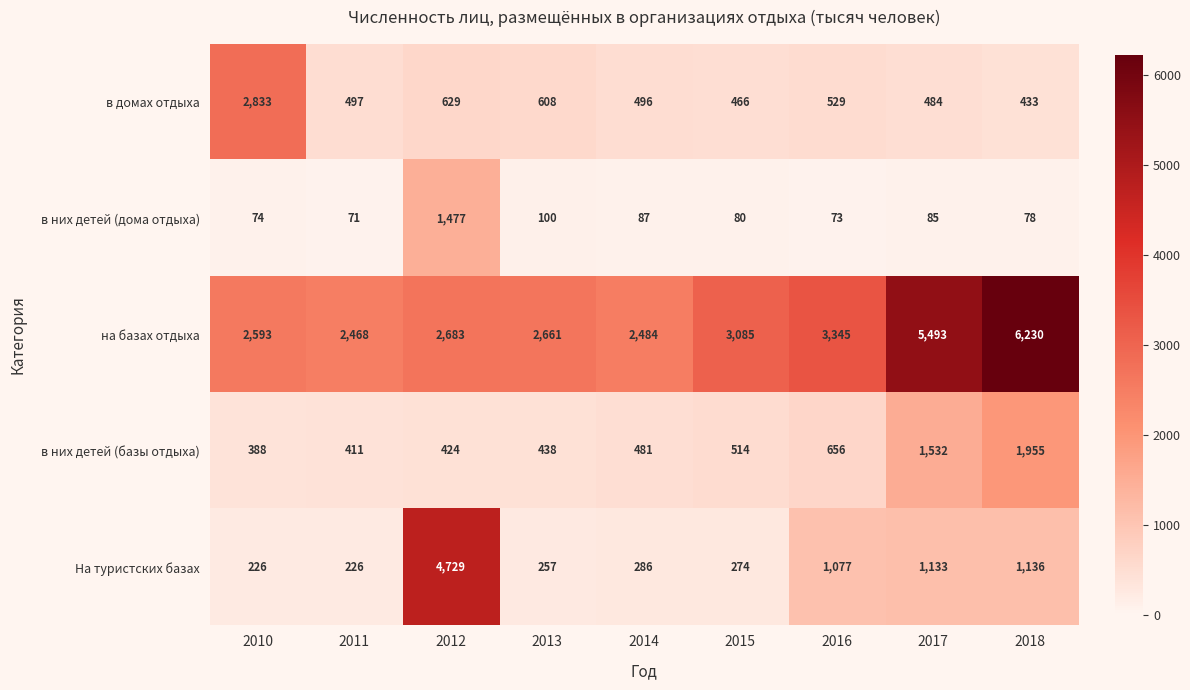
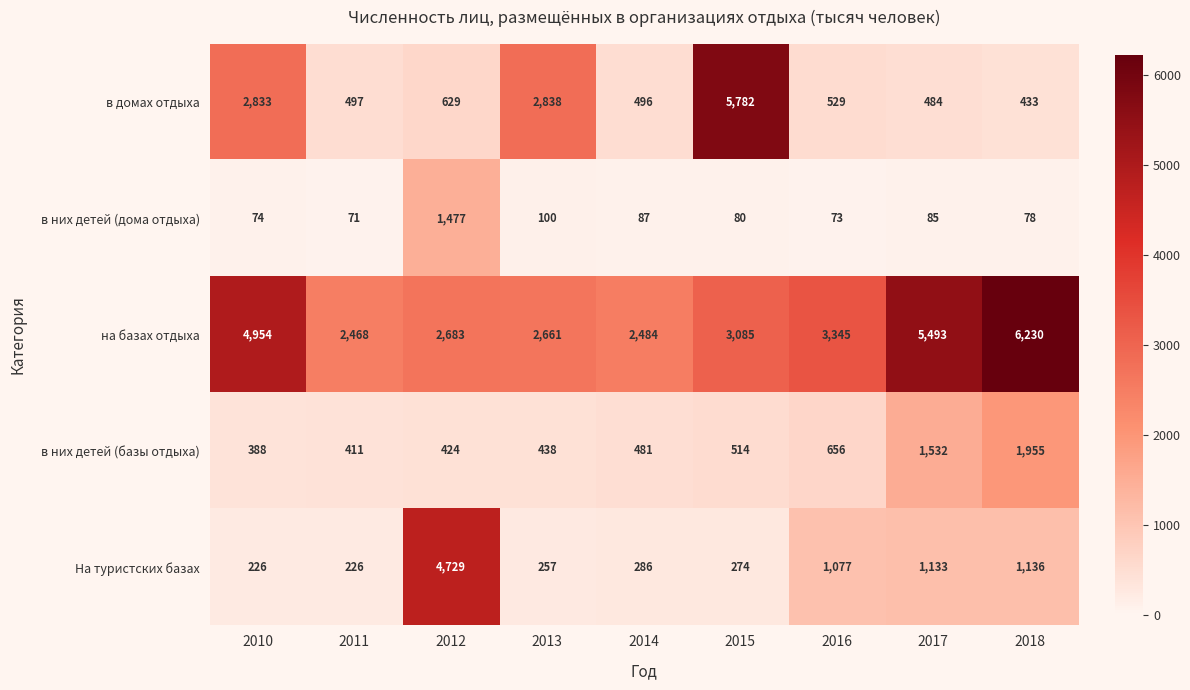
в домах отдыха, 2013: 608 -> 2,838
в домах отдыха, 2015: 466 -> 5,782
на базах отдыха, 2010: 2,593 -> 4,954
